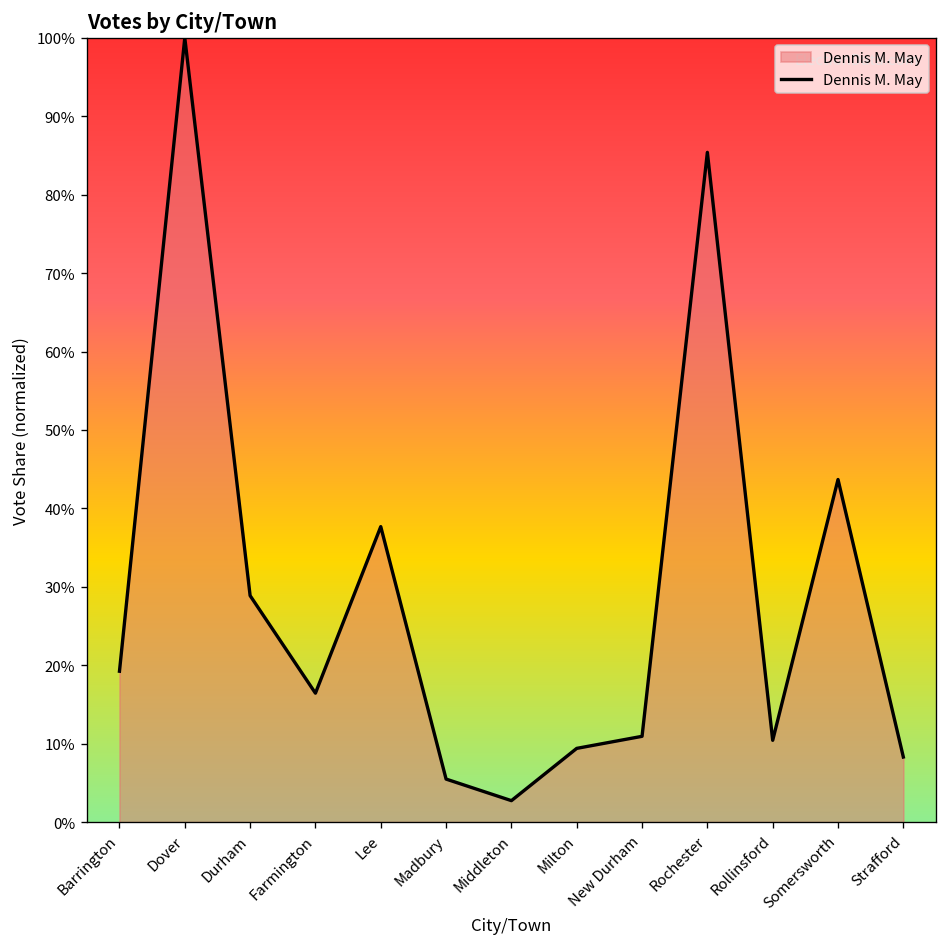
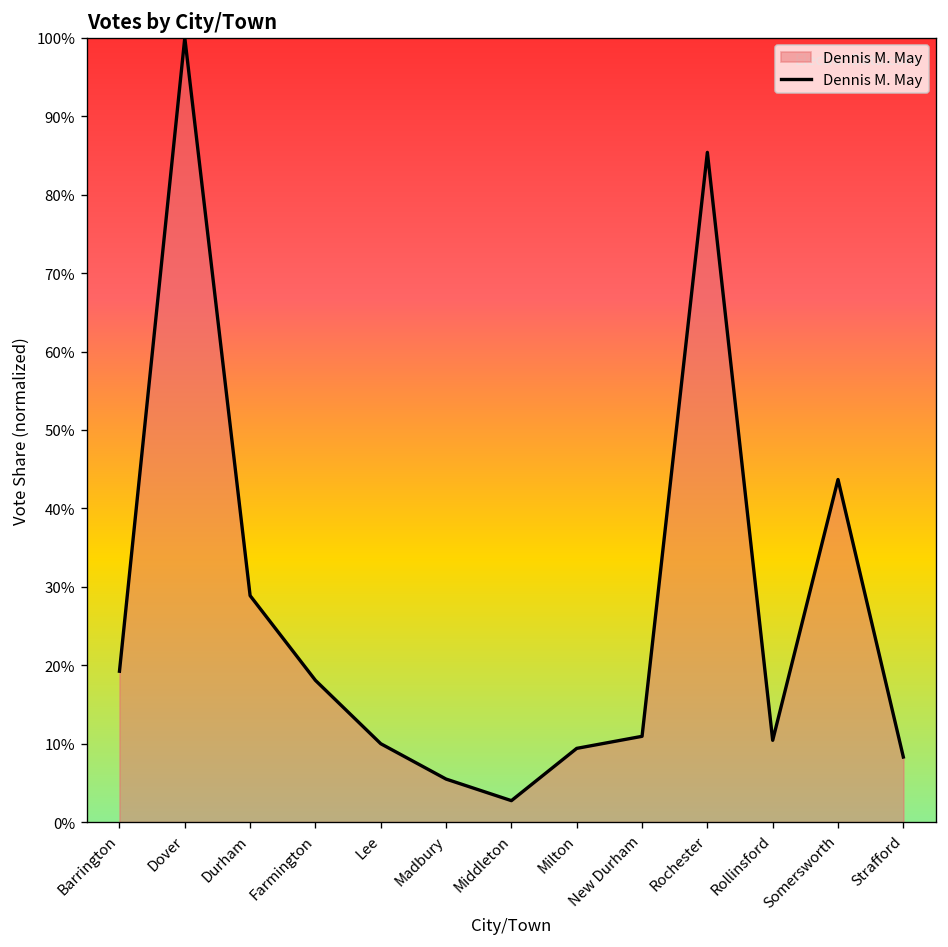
Farmington: 16% -> 18%
Lee: 38% -> 10%
